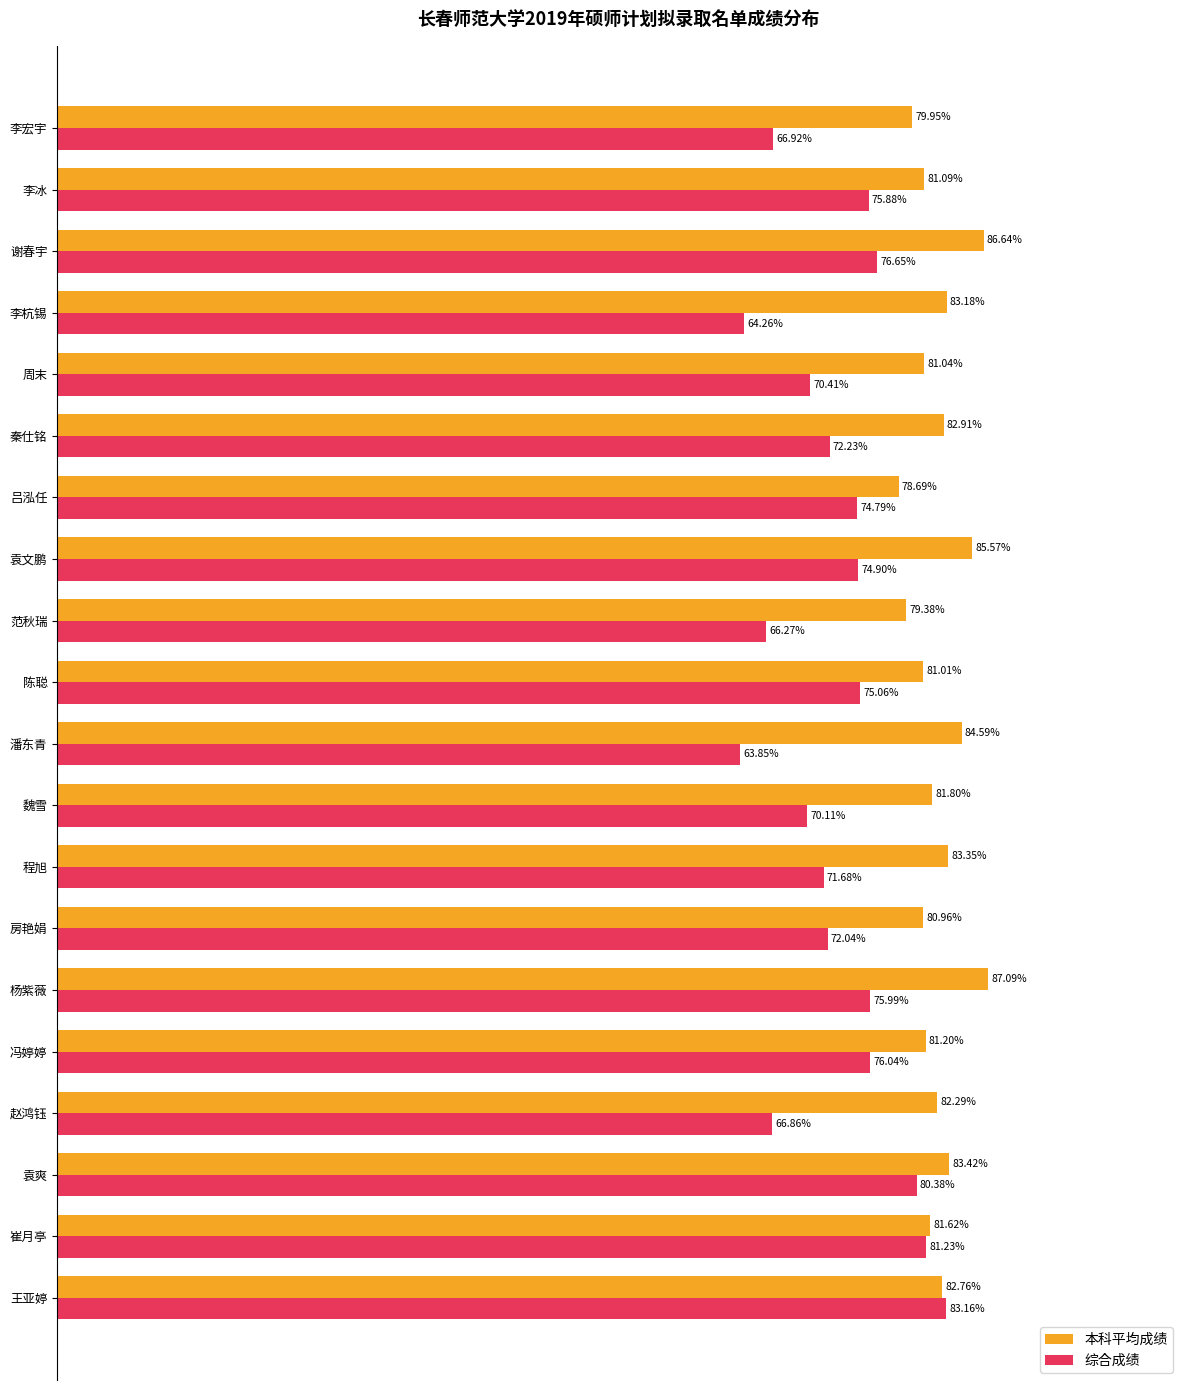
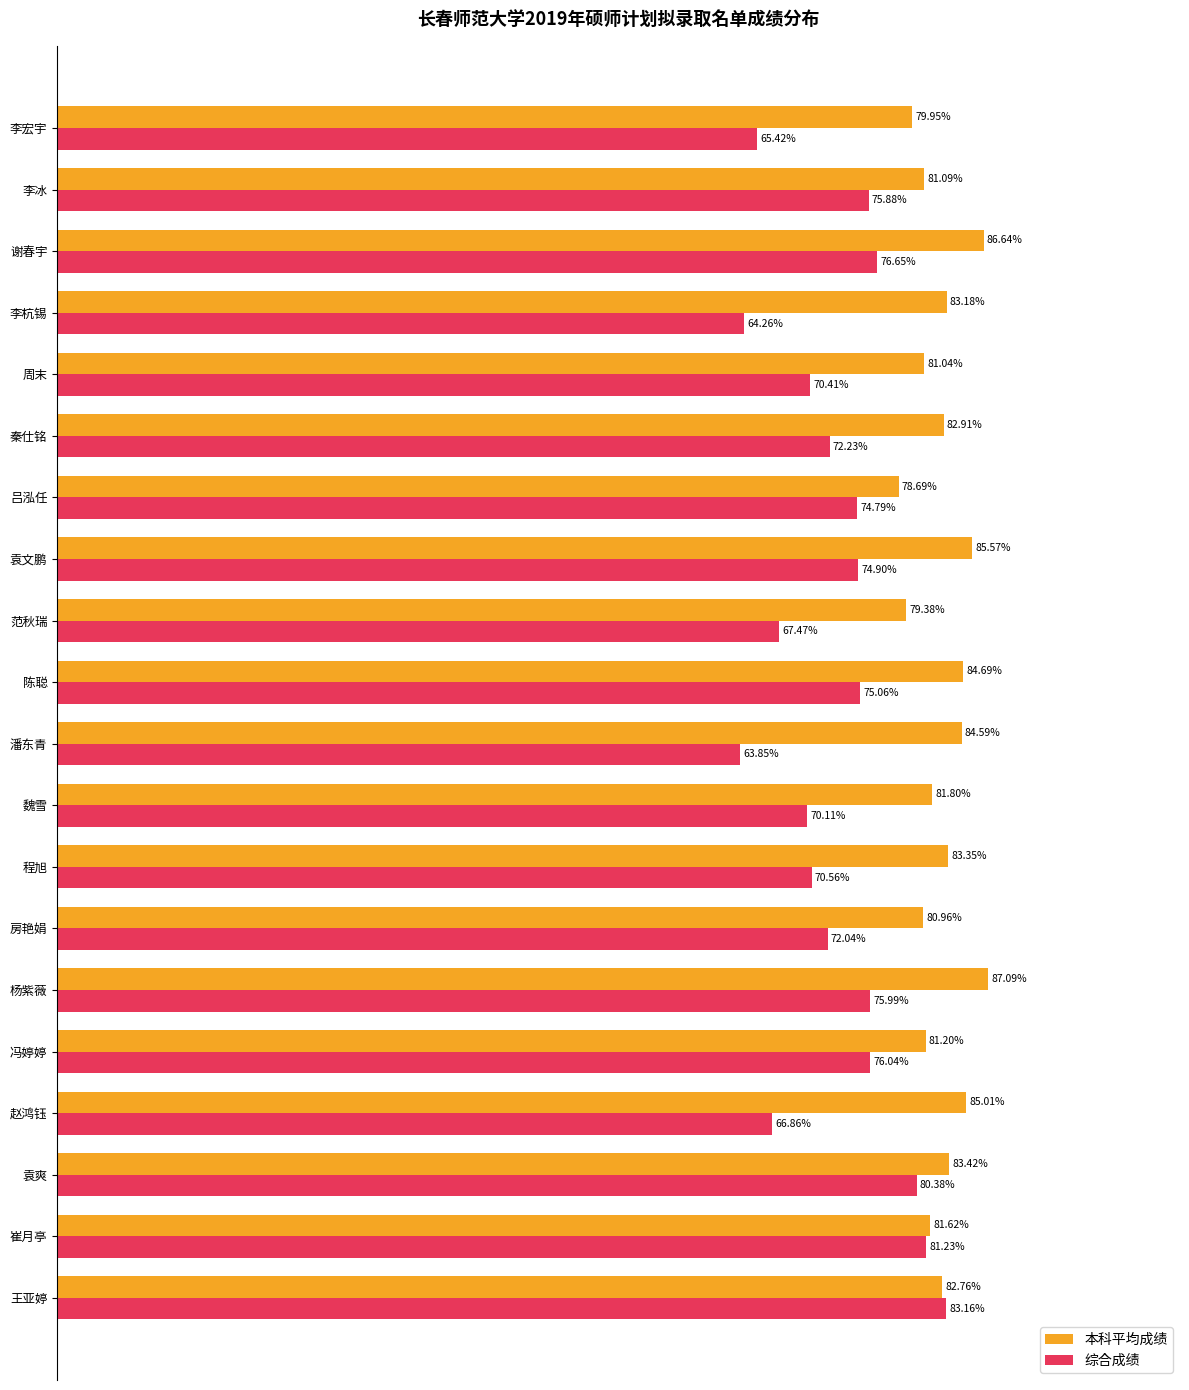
综合成绩, 李宏宇: 66.92% -> 65.42%
综合成绩, 范秋瑞: 66.27% -> 67.47%
本科平均成绩, 陈聪: 81.01% -> 84.69%
综合成绩, 程旭: 71.68% -> 70.56%
本科平均成绩, 赵鸿钰: 82.29% -> 85.01%
